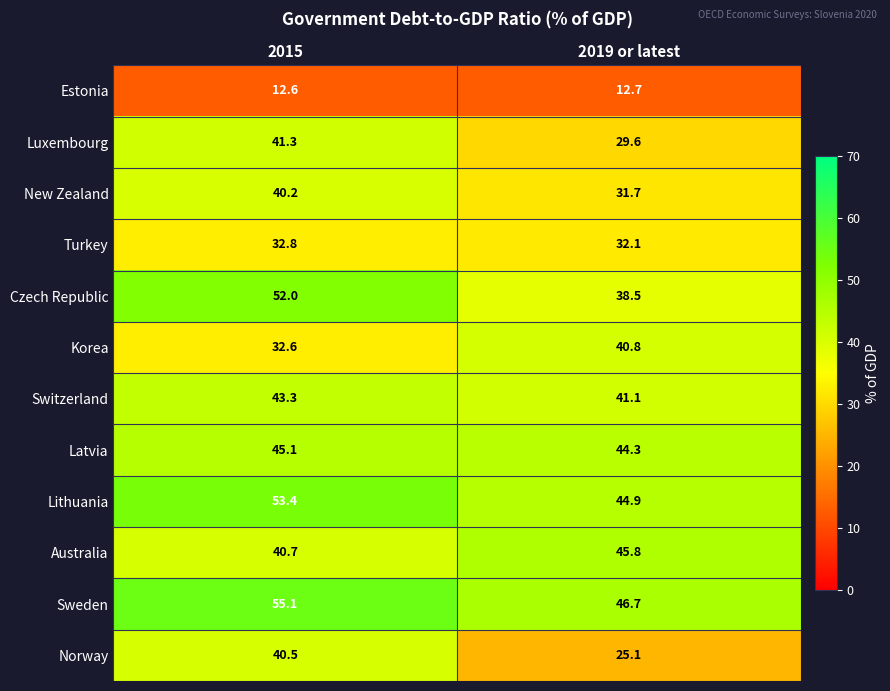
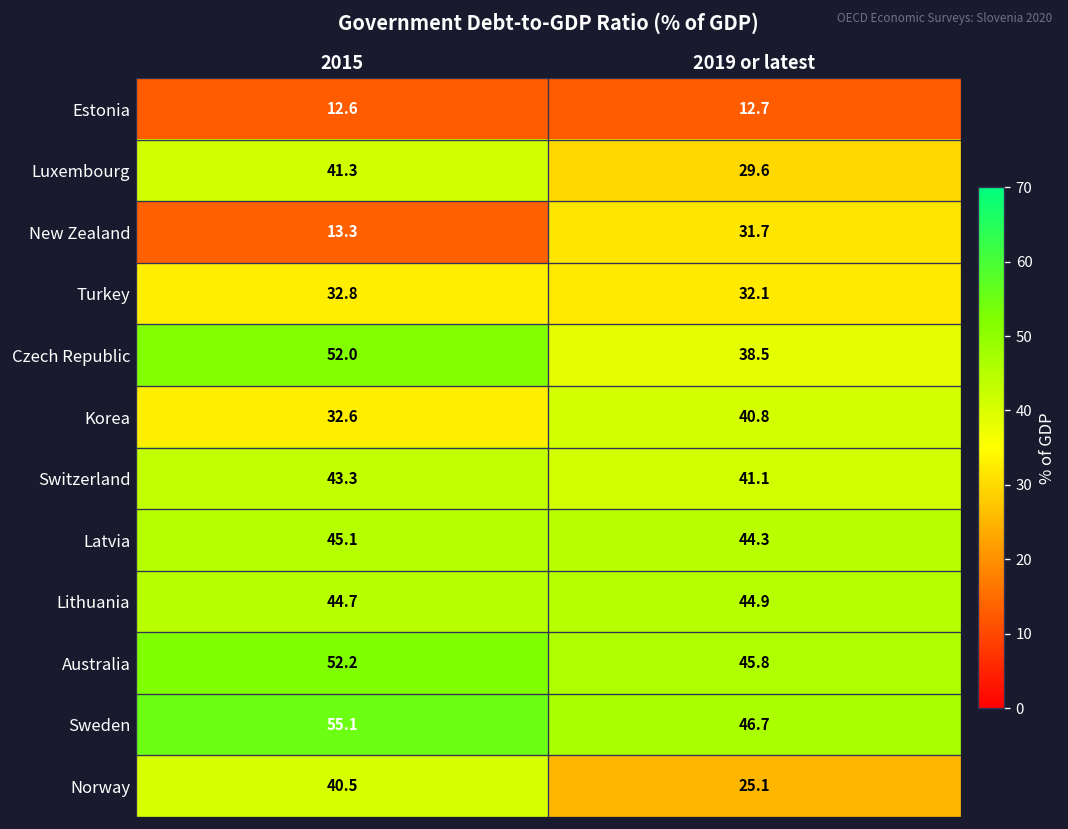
New Zealand, 2015: 40.2 -> 13.3
Lithuania, 2015: 53.4 -> 44.7
Australia, 2015: 40.7 -> 52.2
